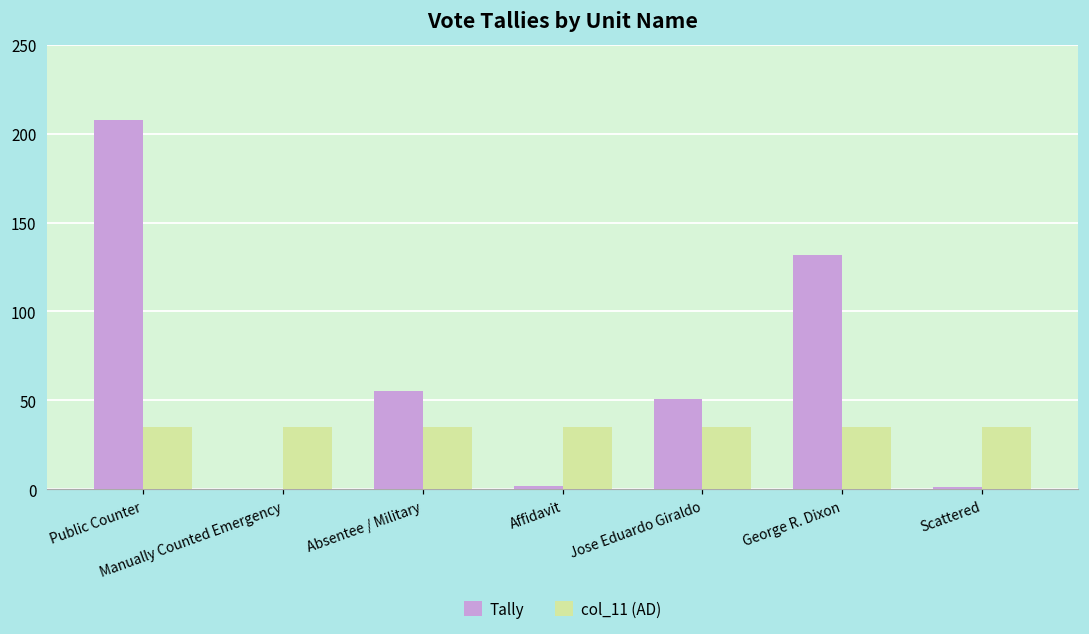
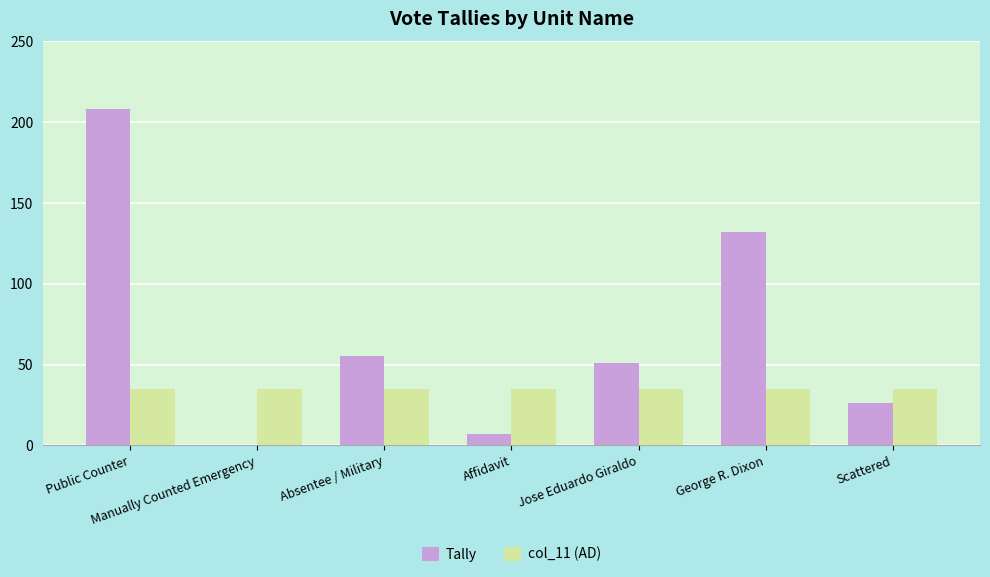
Tally, Affidavit: 2 -> 7
Tally, Scattered: 1 -> 26
